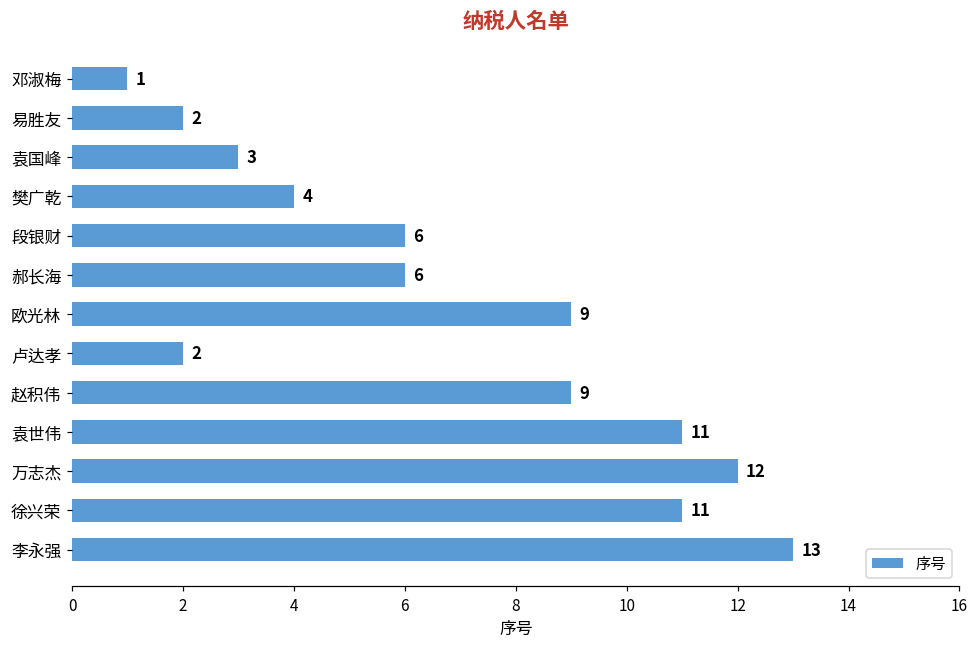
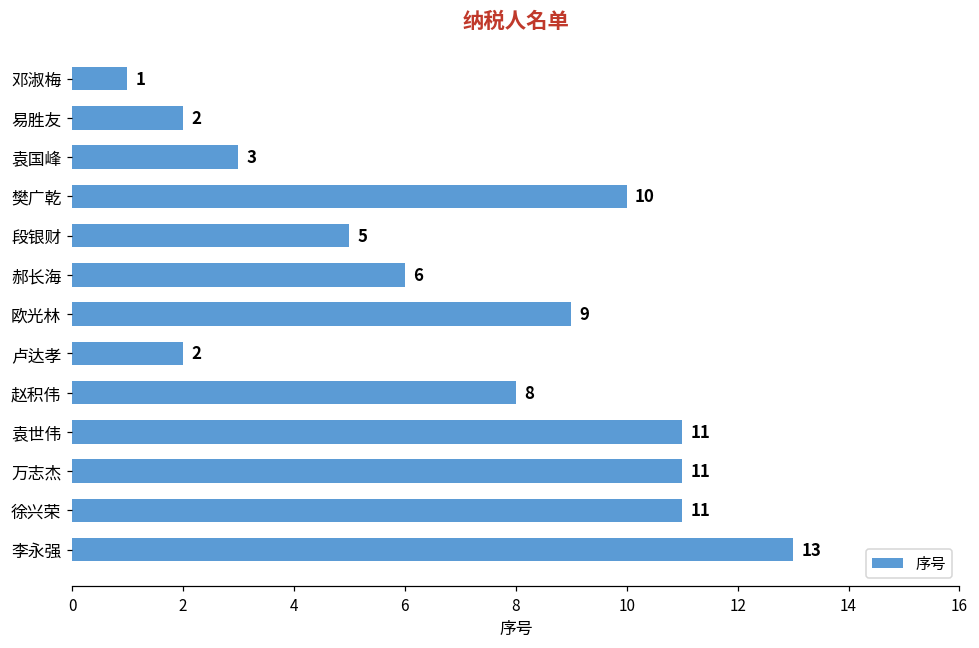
樊广乾: 4 -> 10
段银财: 6 -> 5
赵积伟: 9 -> 8
万志杰: 12 -> 11
